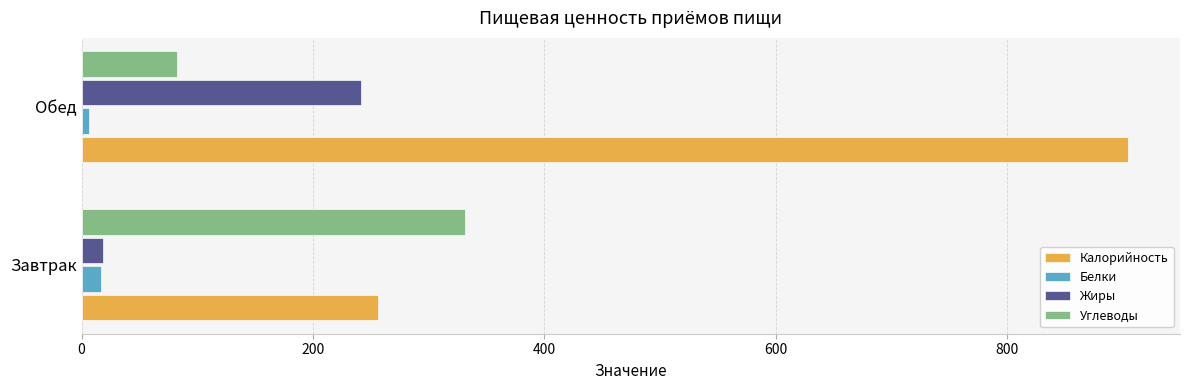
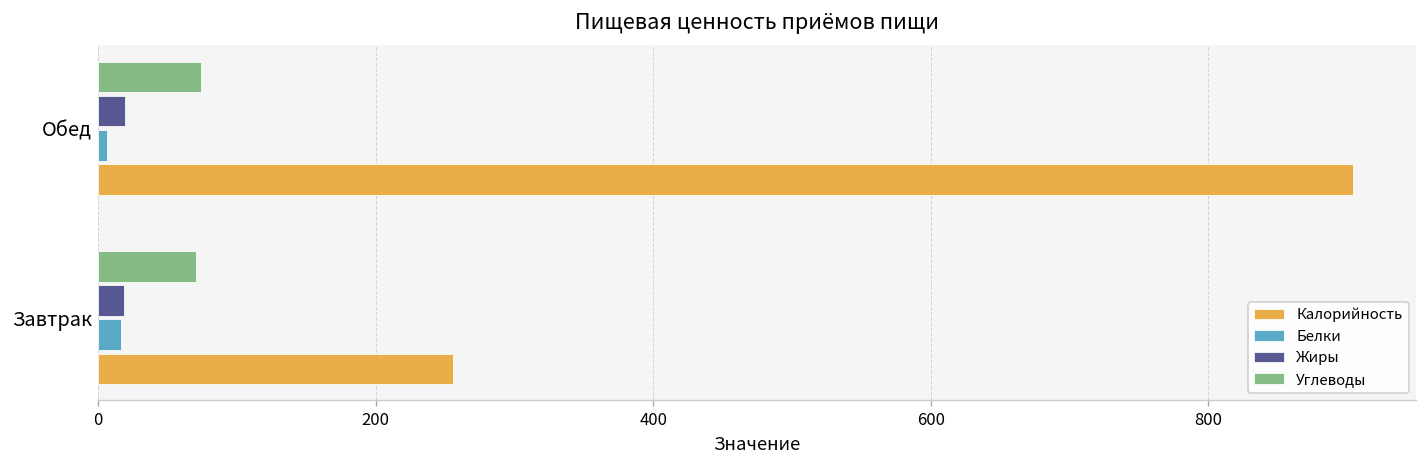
Углеводы, Обед: 83 -> 74
Жиры, Обед: 241 -> 20
Углеводы, Завтрак: 332 -> 70
